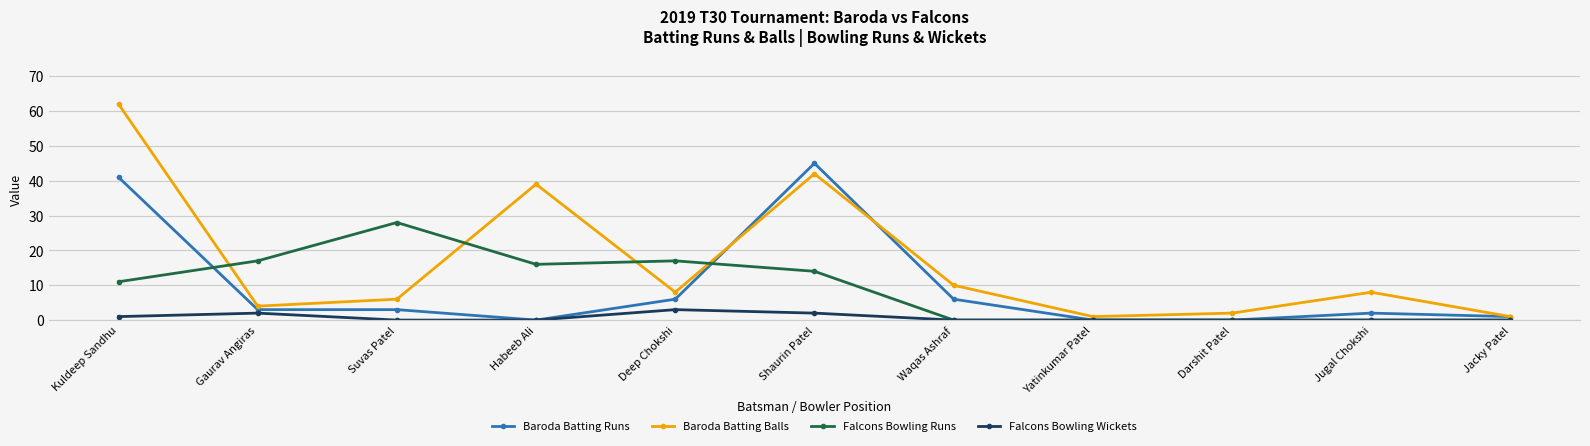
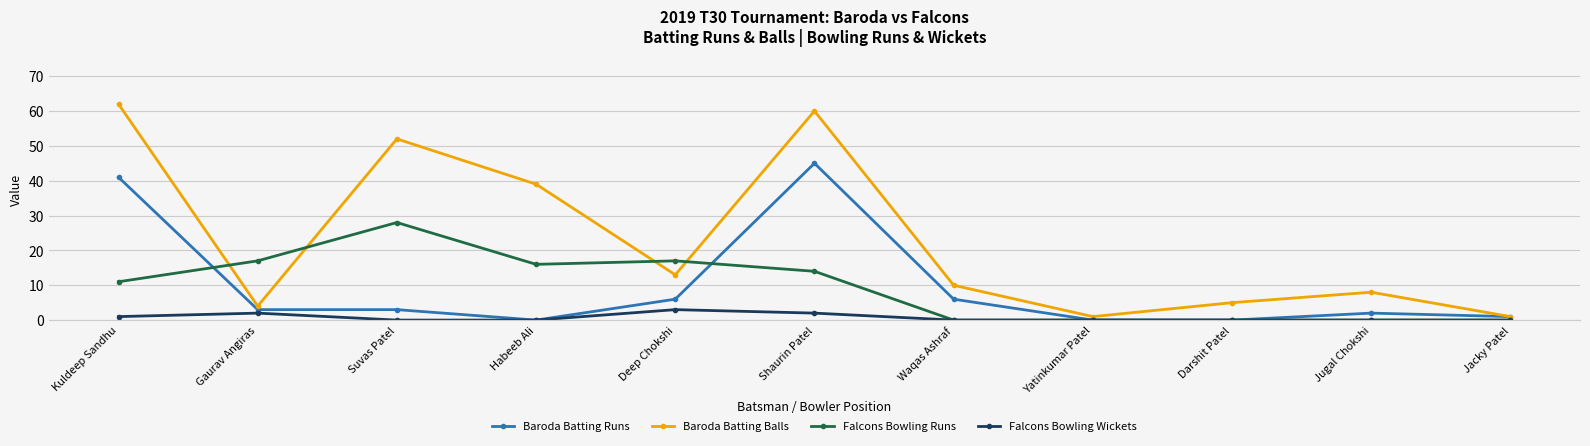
Baroda Batting Balls, Suvas Patel: 6 -> 52
Baroda Batting Balls, Deep Chokshi: 8 -> 13
Baroda Batting Balls, Shaurin Patel: 42 -> 60
Baroda Batting Balls, Darshit Patel: 2 -> 5
